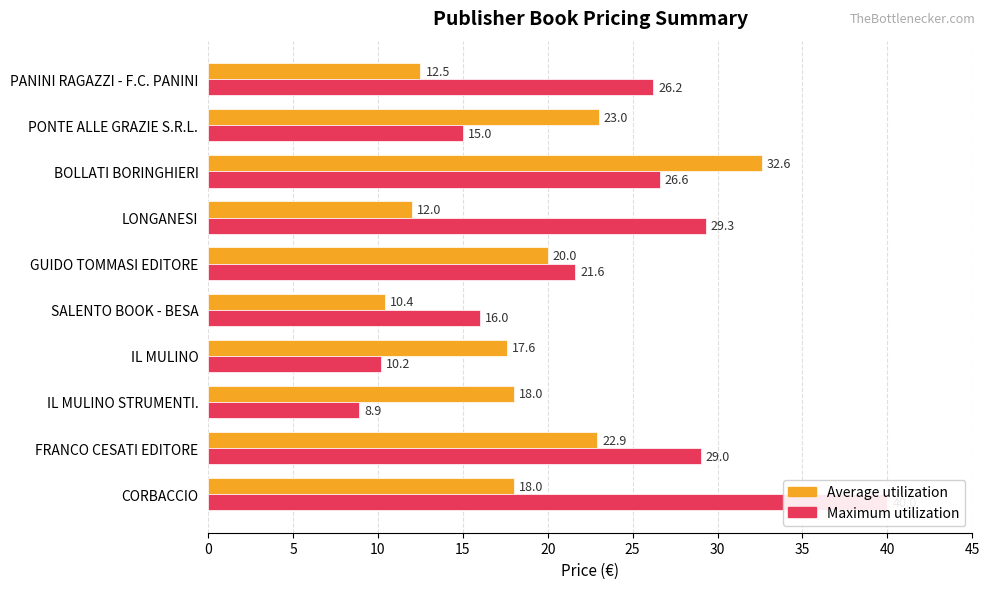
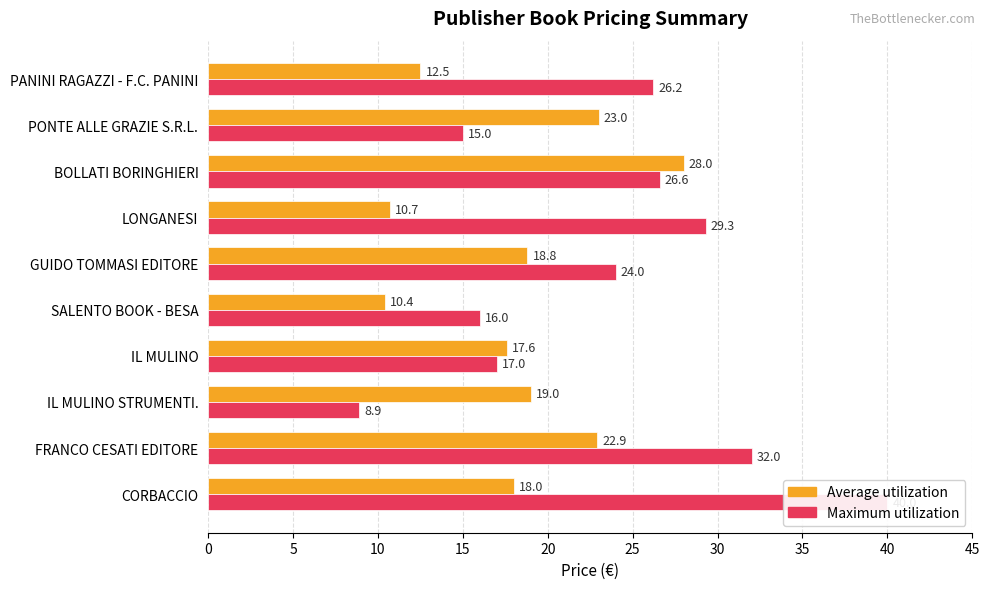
Average utilization, BOLLATI BORINGHIERI: 32.6 -> 28.0
Average utilization, LONGANESI: 12.0 -> 10.7
Average utilization, GUIDO TOMMASI EDITORE: 20.0 -> 18.8
Maximum utilization, GUIDO TOMMASI EDITORE: 21.6 -> 24.0
Maximum utilization, IL MULINO: 10.2 -> 17.0
Average utilization, IL MULINO STRUMENTI.: 18.0 -> 19.0
Maximum utilization, FRANCO CESATI EDITORE: 29.0 -> 32.0
